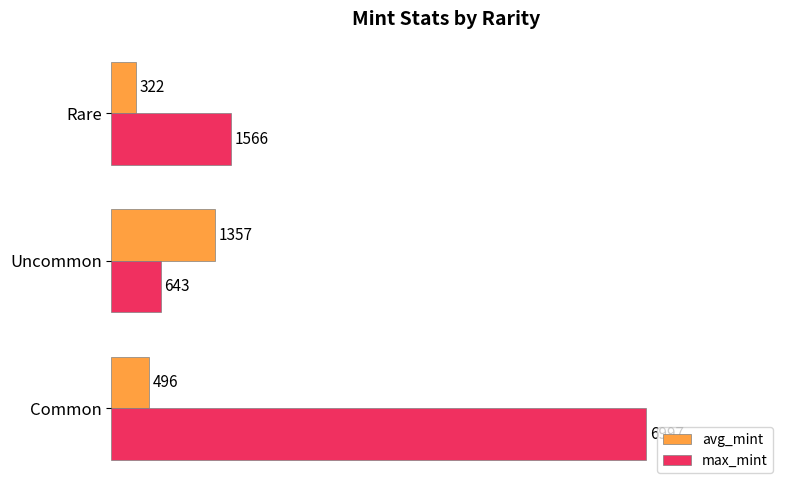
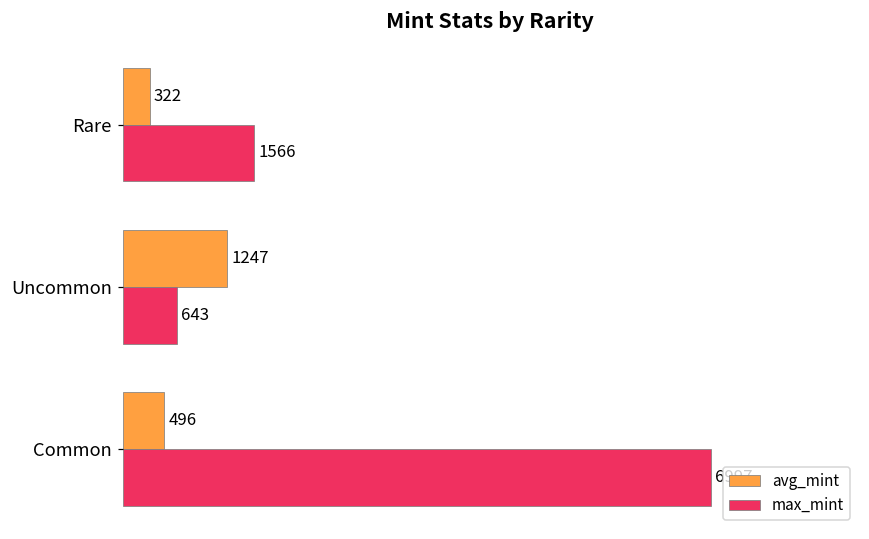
avg_mint, Uncommon: 1357 -> 1247
